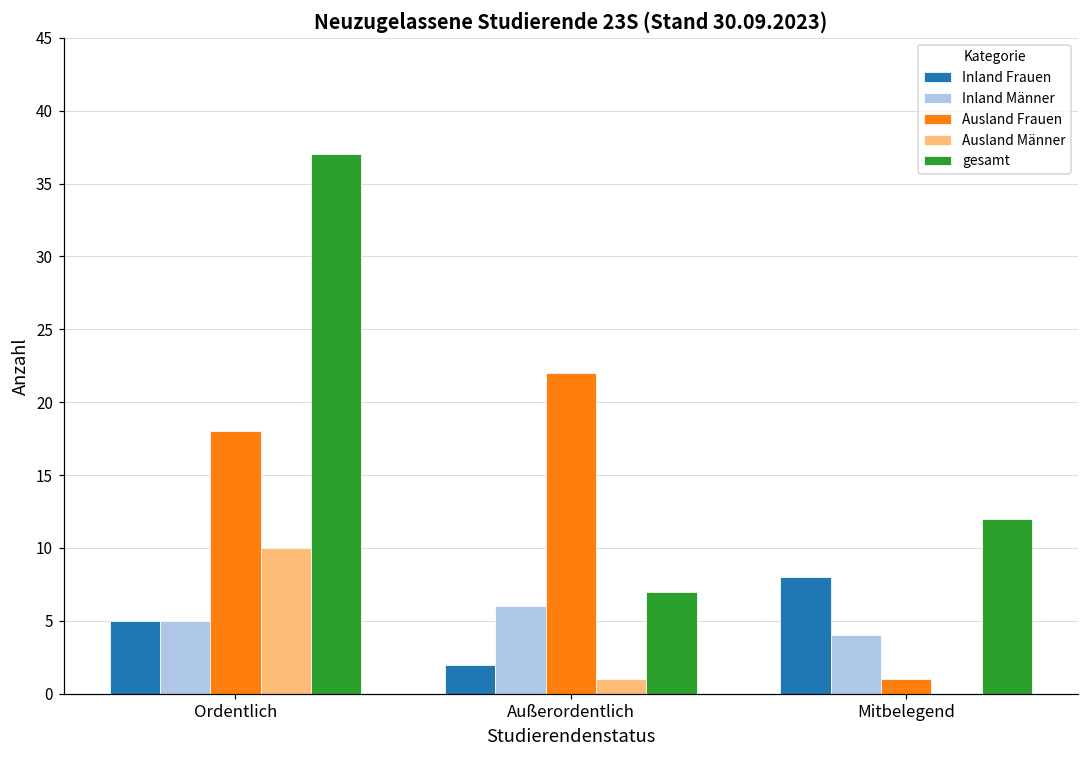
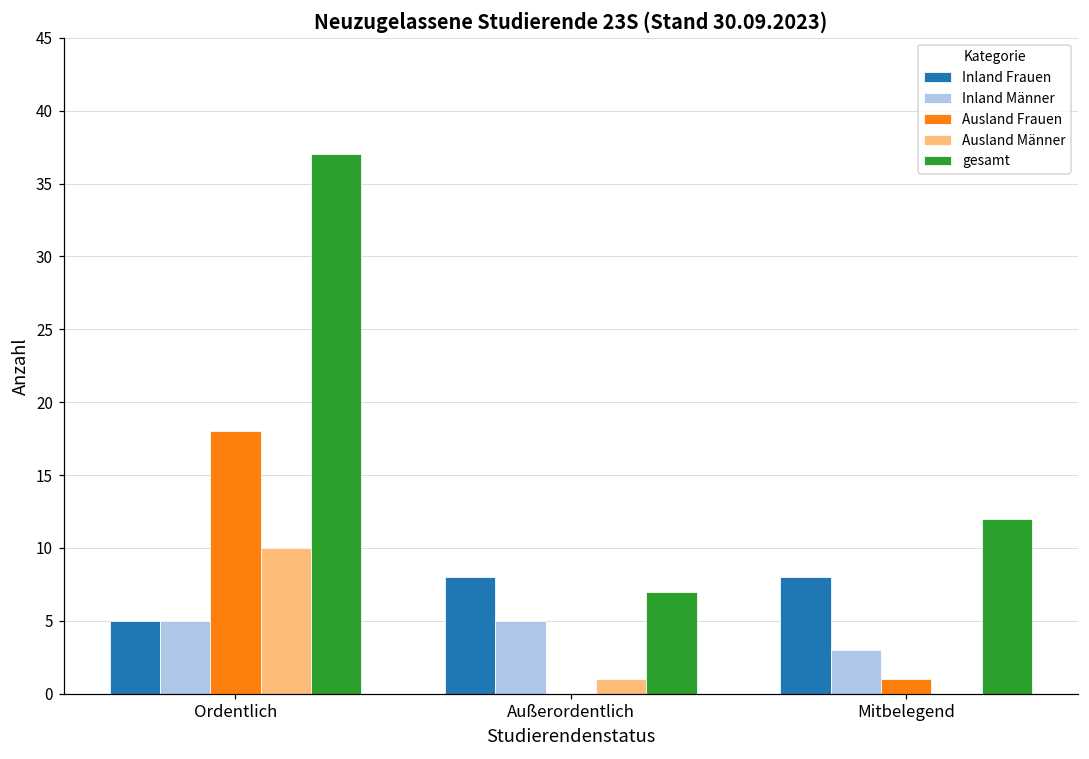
Inland Frauen, Außerordentlich: 2 -> 8
Inland Männer, Außerordentlich: 6 -> 5
Ausland Frauen, Außerordentlich: 22 -> 0
Inland Männer, Mitbelegend: 4 -> 3
